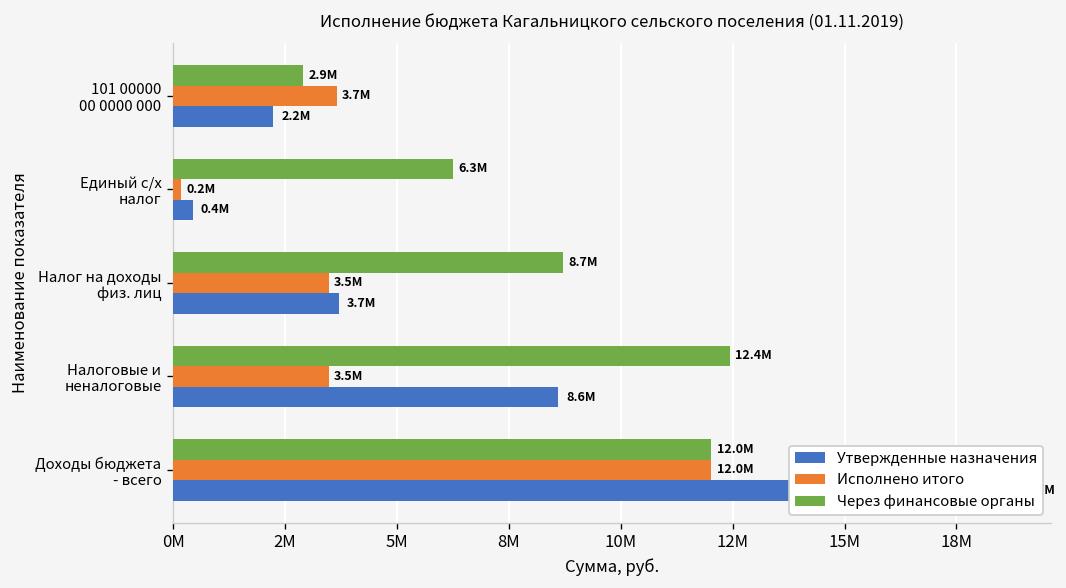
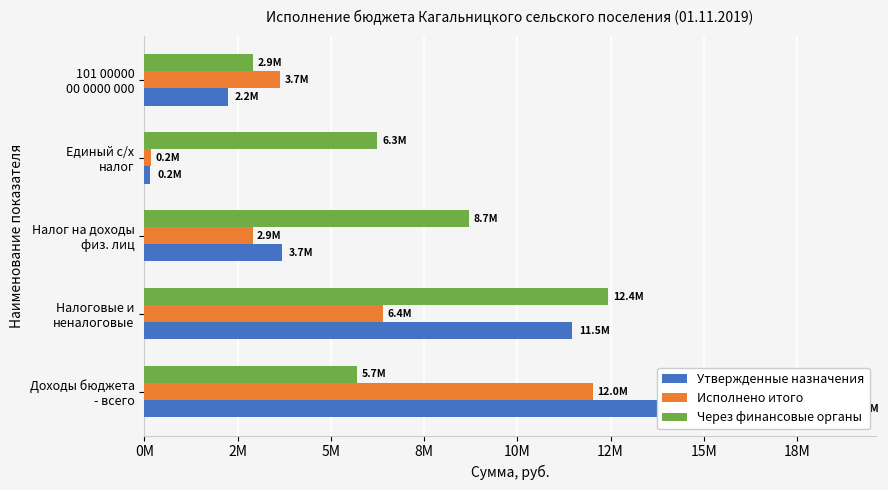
Утвержденные назначения, Единый с/х налог: 0.4M -> 0.2M
Исполнено итого, Налог на доходы физ. лиц: 3.5M -> 2.9M
Исполнено итого, Налоговые и неналоговые: 3.5M -> 6.4M
Утвержденные назначения, Налоговые и неналоговые: 8.6M -> 11.5M
Через финансовые органы, Доходы бюджета - всего: 12.0M -> 5.7M
